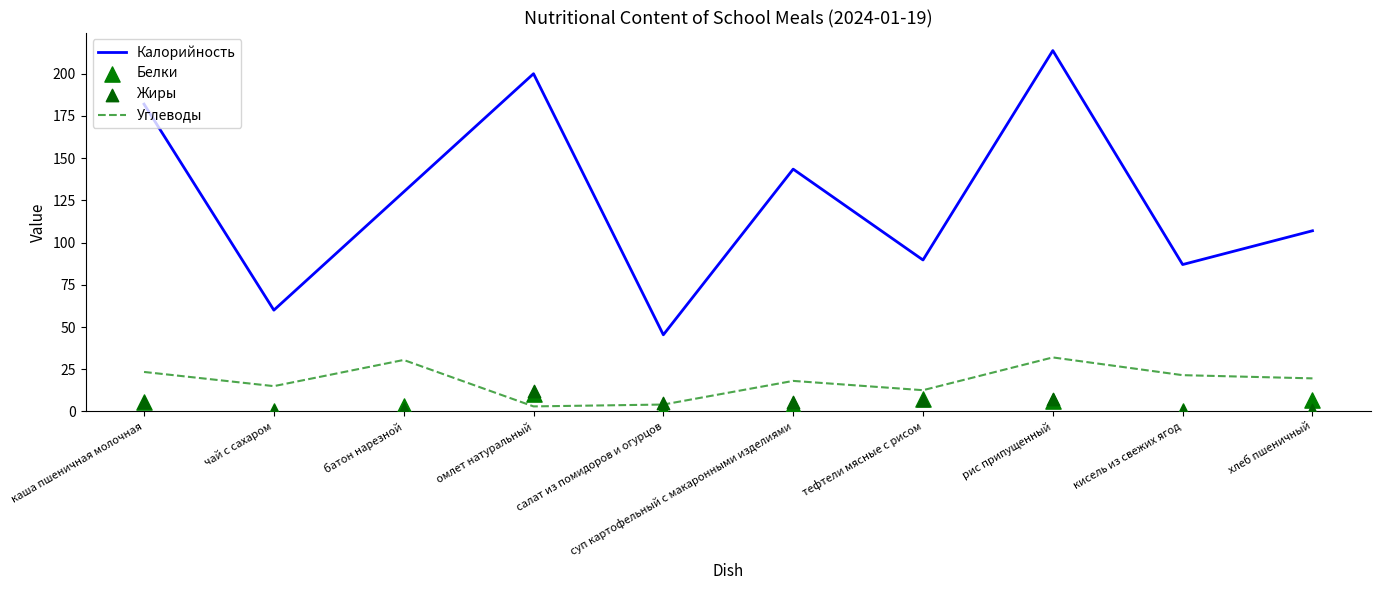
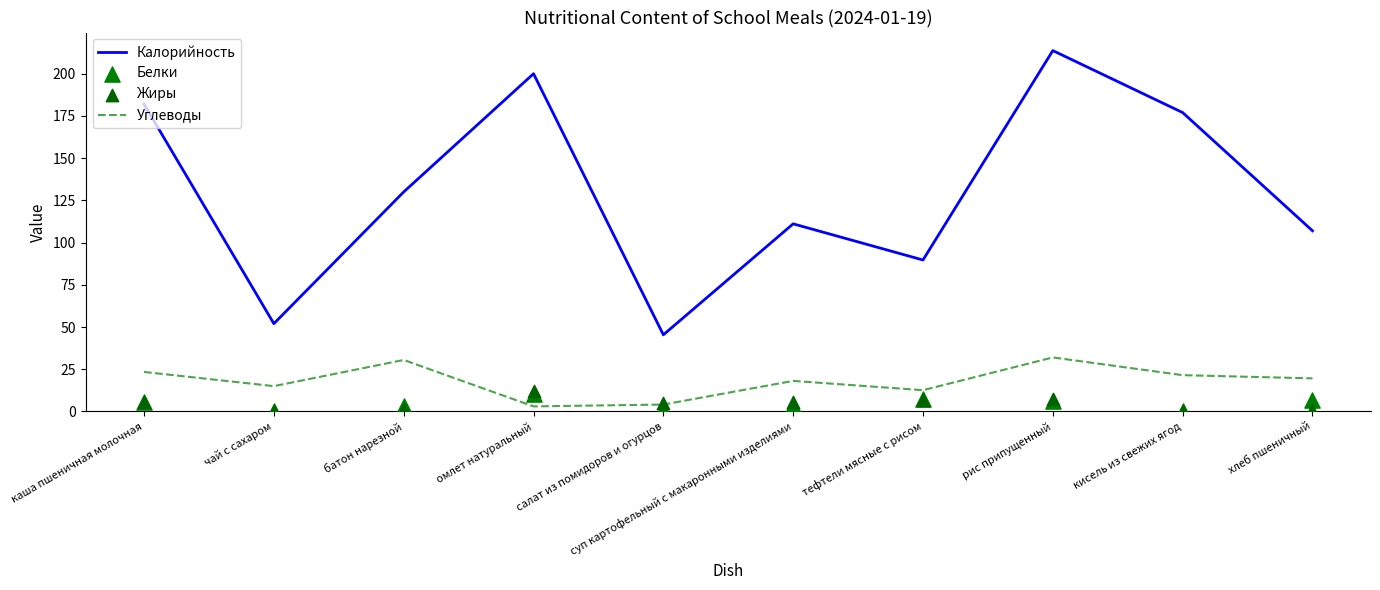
Калорийность, чай с сахаром: 60 -> 52
Калорийность, суп картофельный с макаронными изделиями: 144 -> 111
Калорийность, кисель из свежих ягод: 87 -> 177
